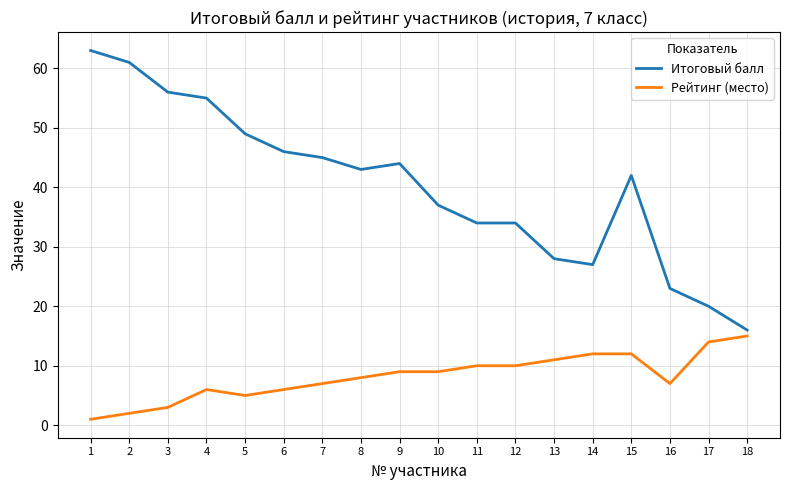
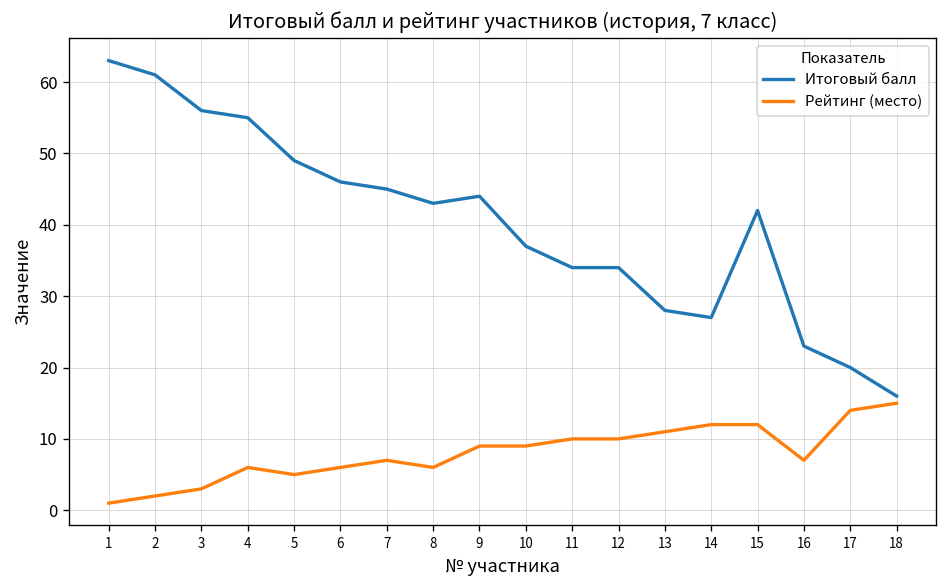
Рейтинг (место), 8: 8 -> 6
